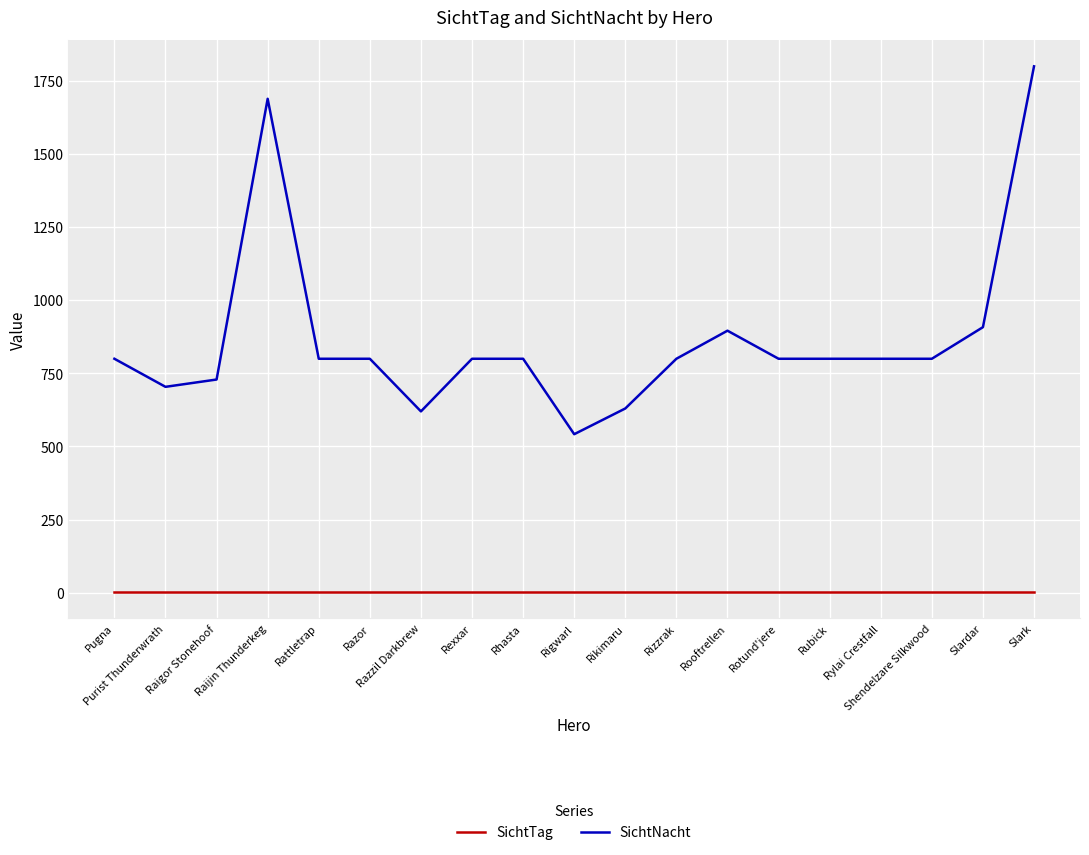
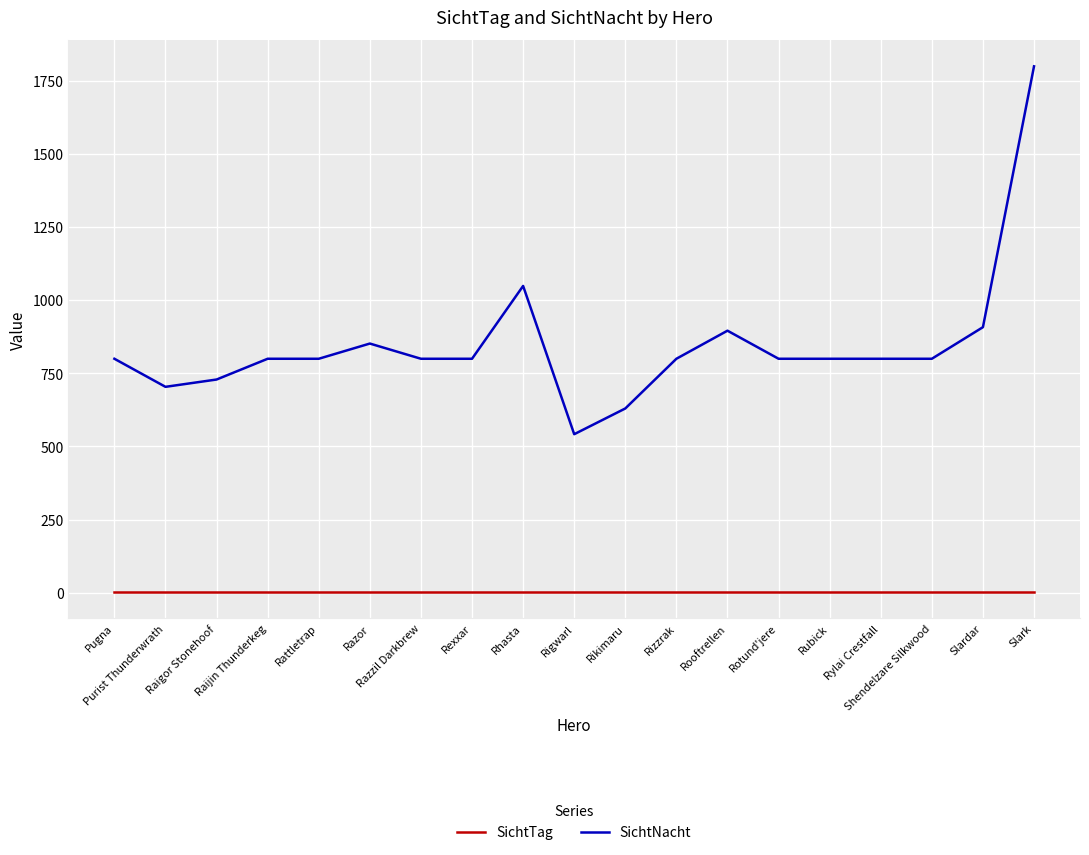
SichtNacht, Raijin Thunderkeg: 1690 -> 800
SichtNacht, Razor: 800 -> 850
SichtNacht, Razzil Darkbrew: 620 -> 800
SichtNacht, Rhasta: 800 -> 1050
